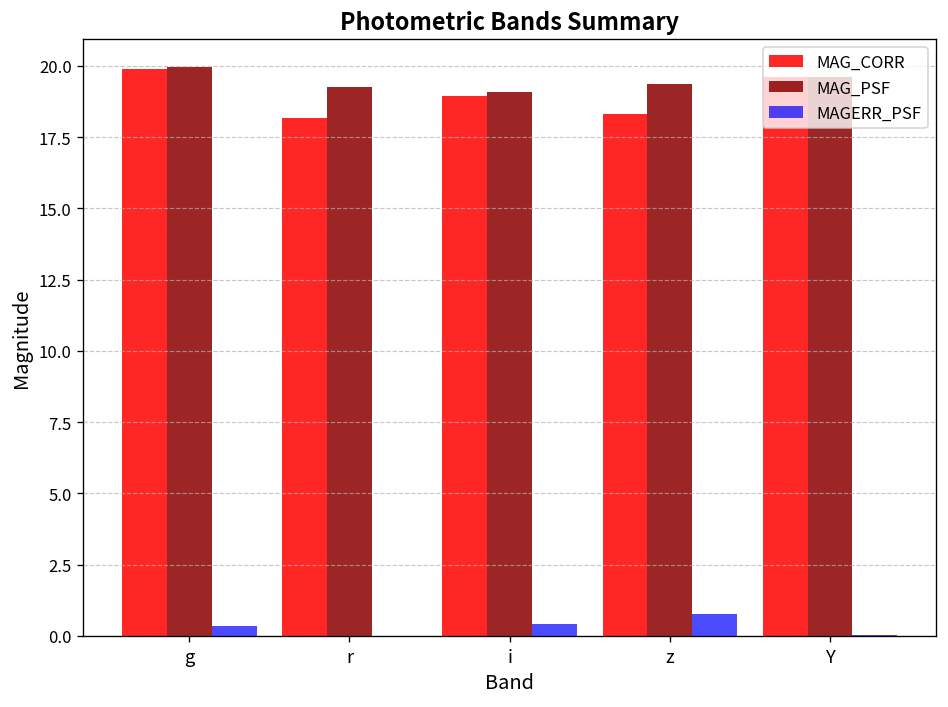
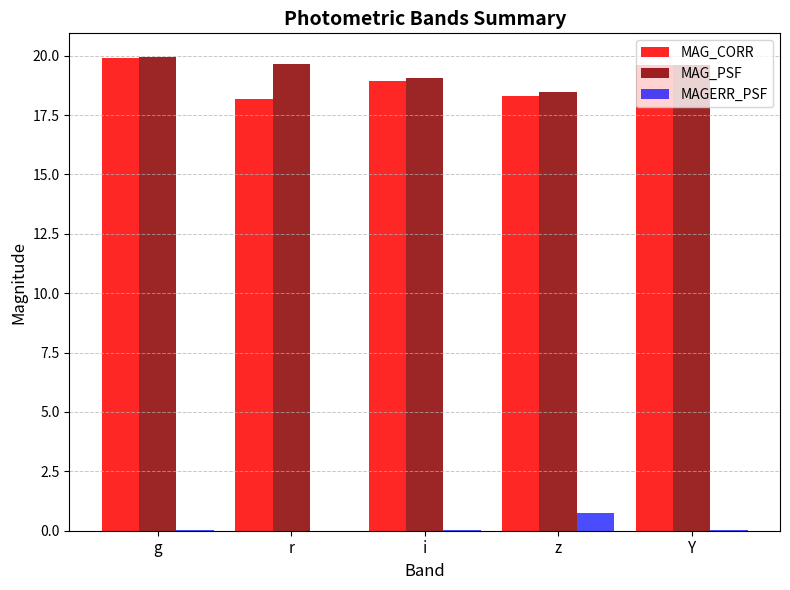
MAGERR_PSF, g: 0.4 -> 0.0
MAG_PSF, r: 19.3 -> 19.6
MAGERR_PSF, i: 0.4 -> 0.0
MAG_PSF, z: 19.4 -> 18.5
